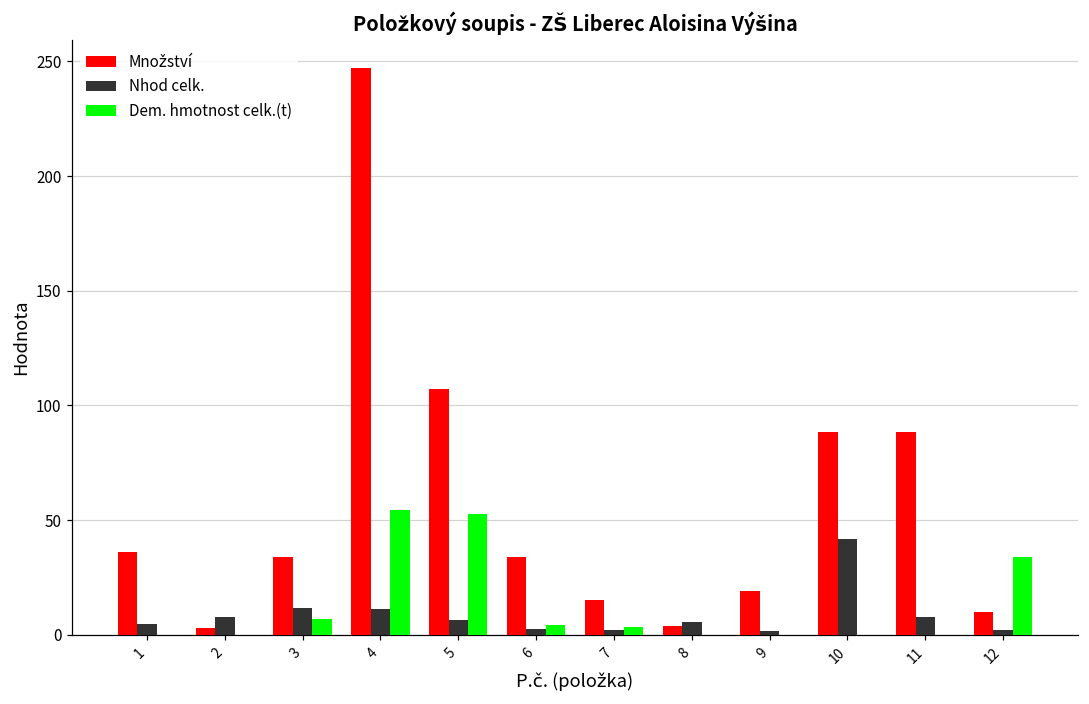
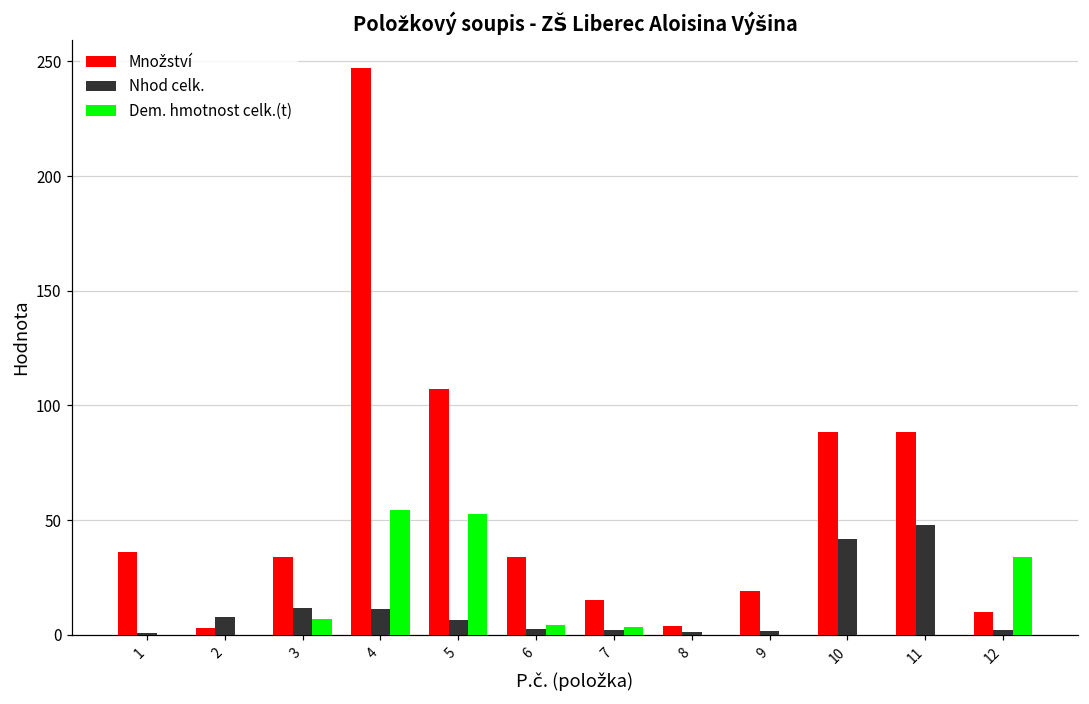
Nhod celk., 1: 5 -> 1
Nhod celk., 8: 6 -> 1
Nhod celk., 11: 8 -> 48
